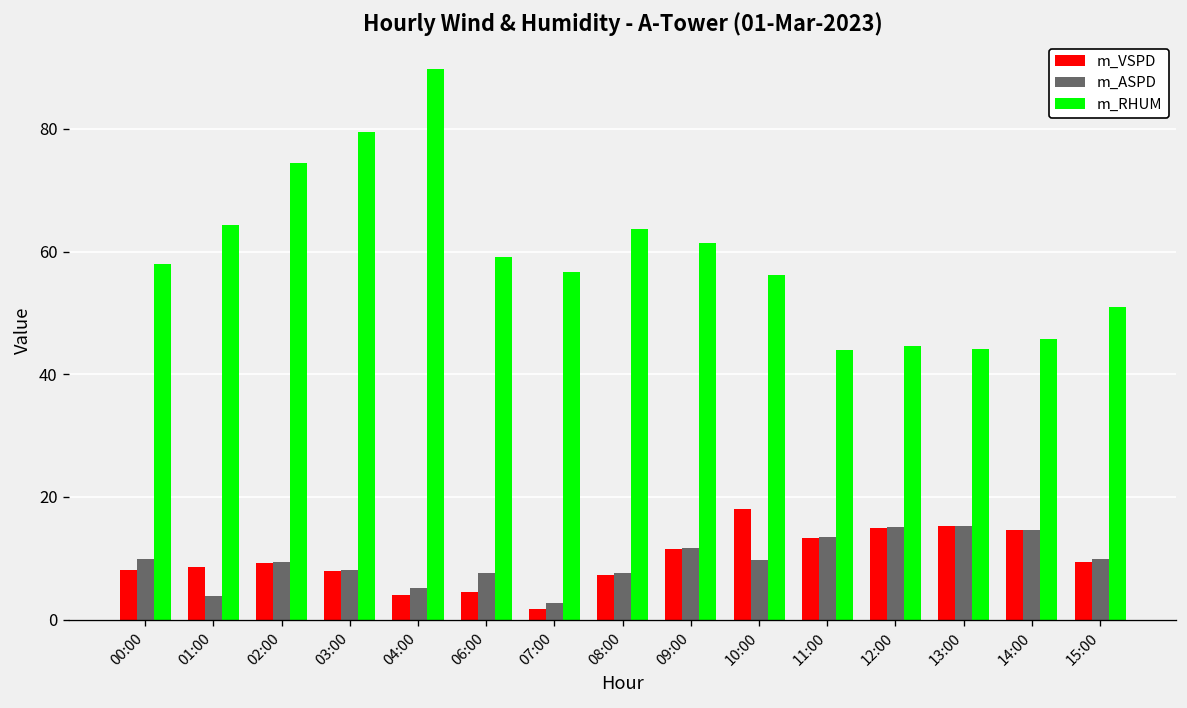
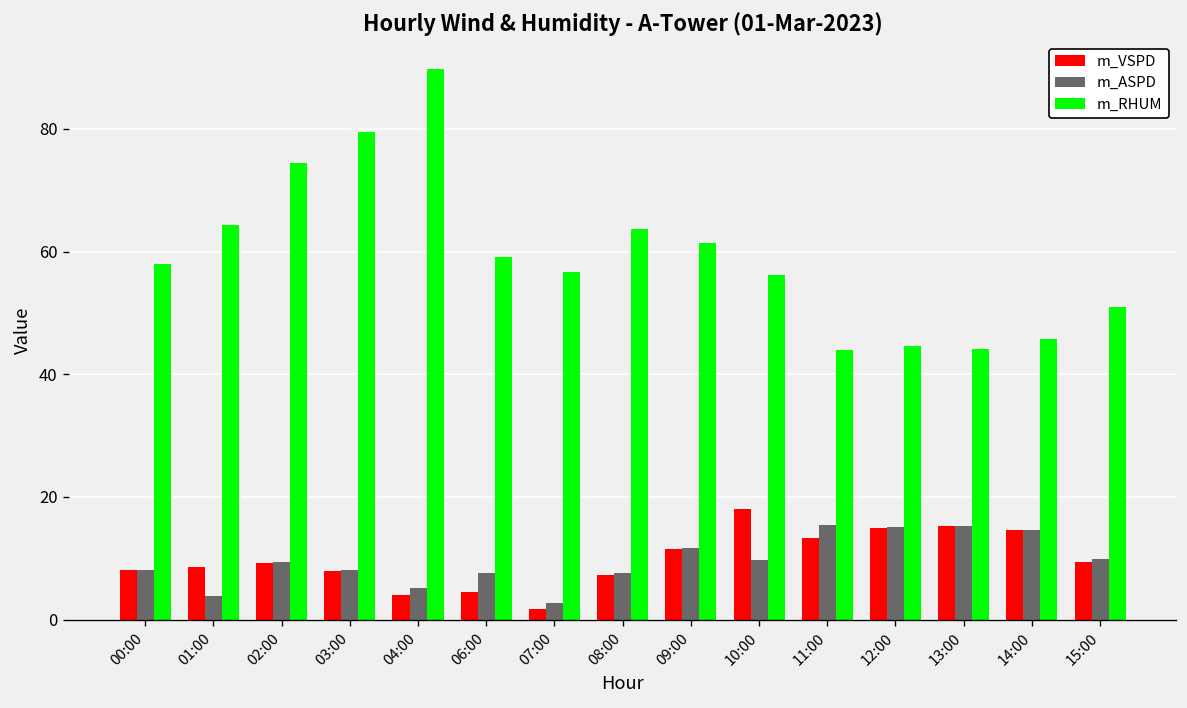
m_ASPD, 00:00: 10 -> 8
m_ASPD, 11:00: 13 -> 15
